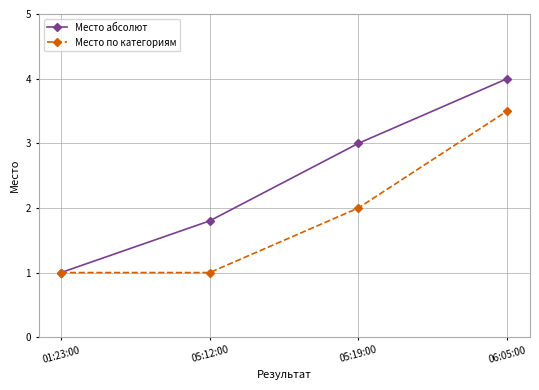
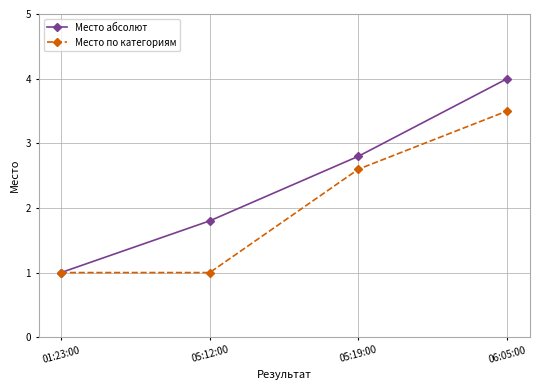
Место абсолют, 05:19:00: 3.0 -> 2.8
Место по категориям, 05:19:00: 2.0 -> 2.6
